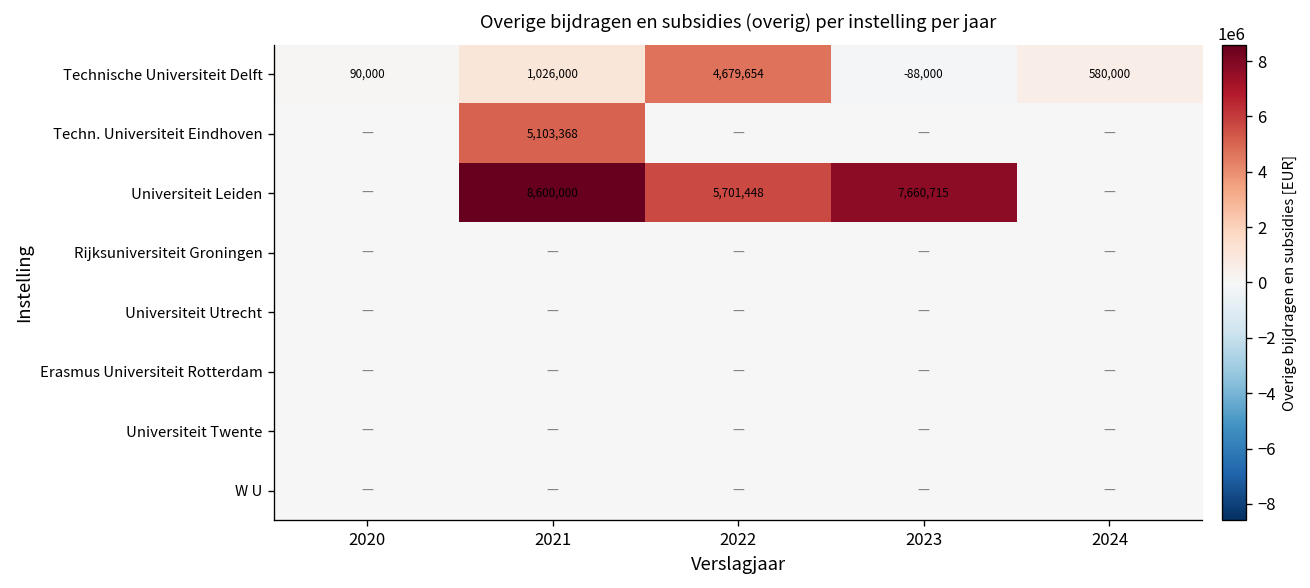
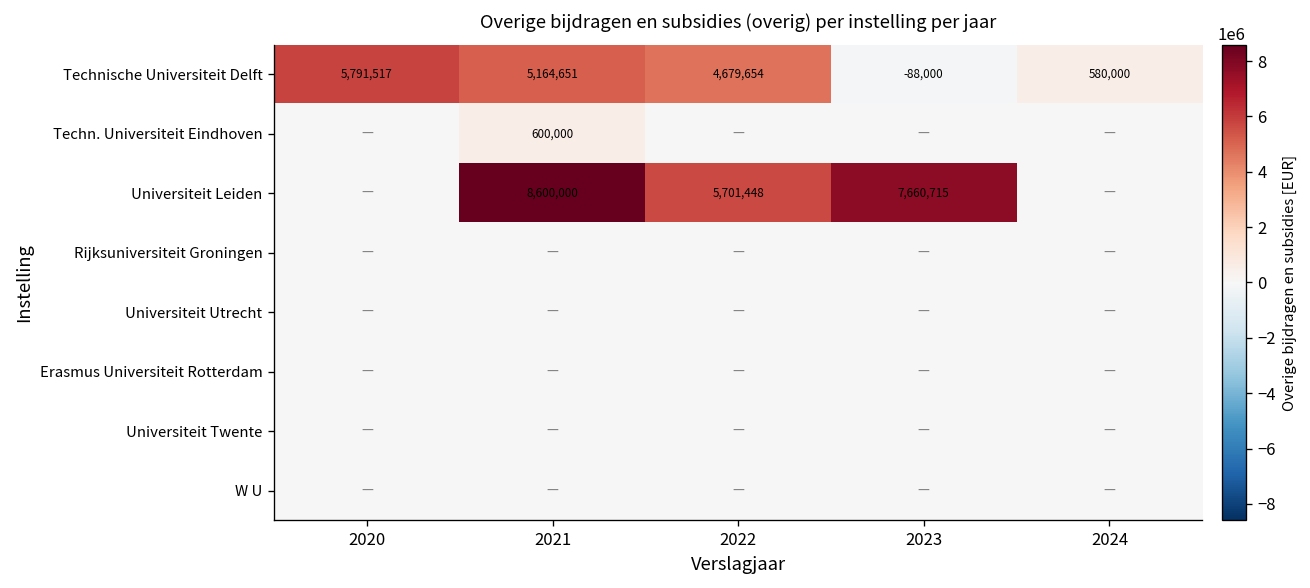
Technische Universiteit Delft, 2020: 90,000 -> 5,791,517
Technische Universiteit Delft, 2021: 1,026,000 -> 5,164,651
Techn. Universiteit Eindhoven, 2021: 5,103,368 -> 600,000
